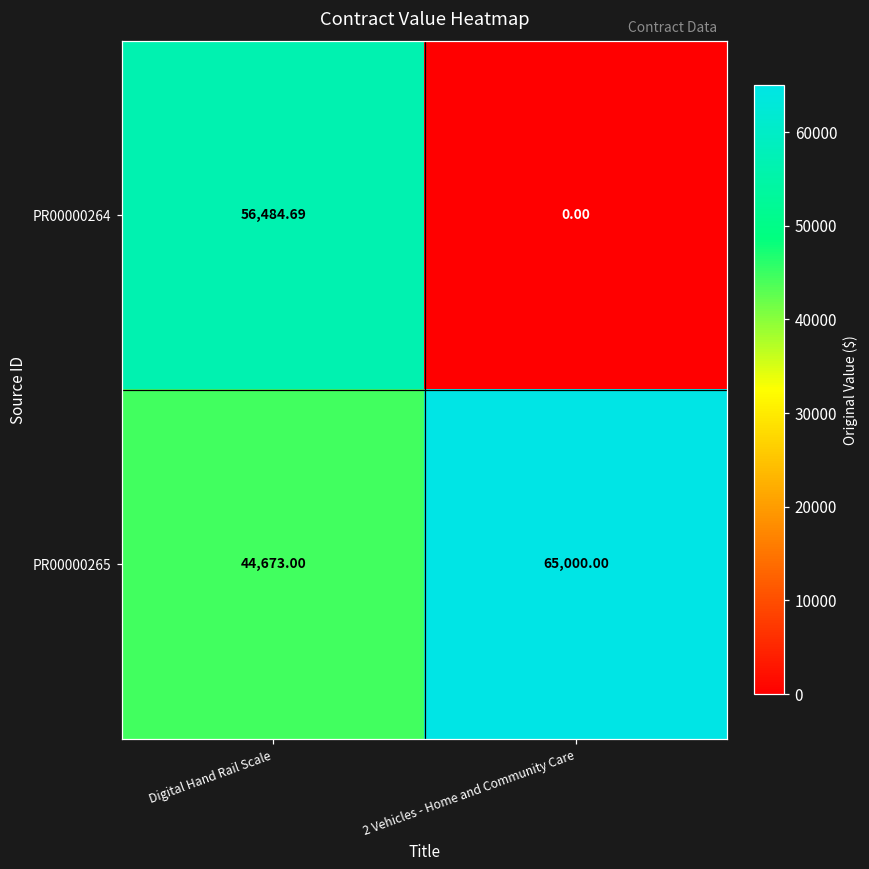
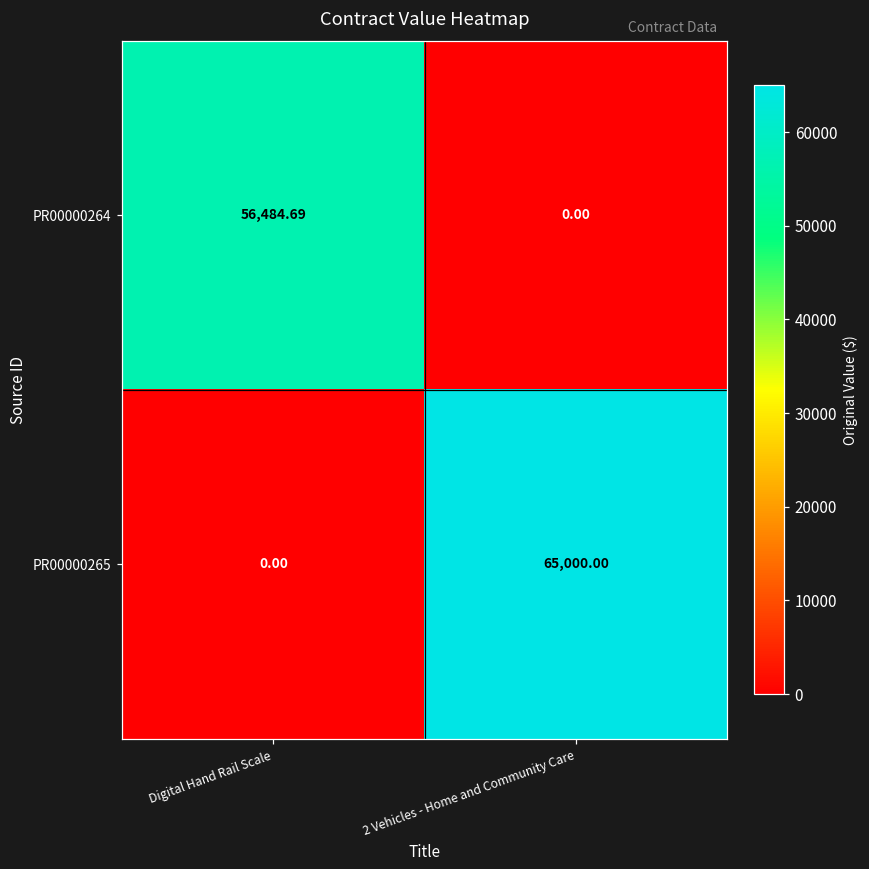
PR00000265, Digital Hand Rail Scale: 44,673.00 -> 0.00
